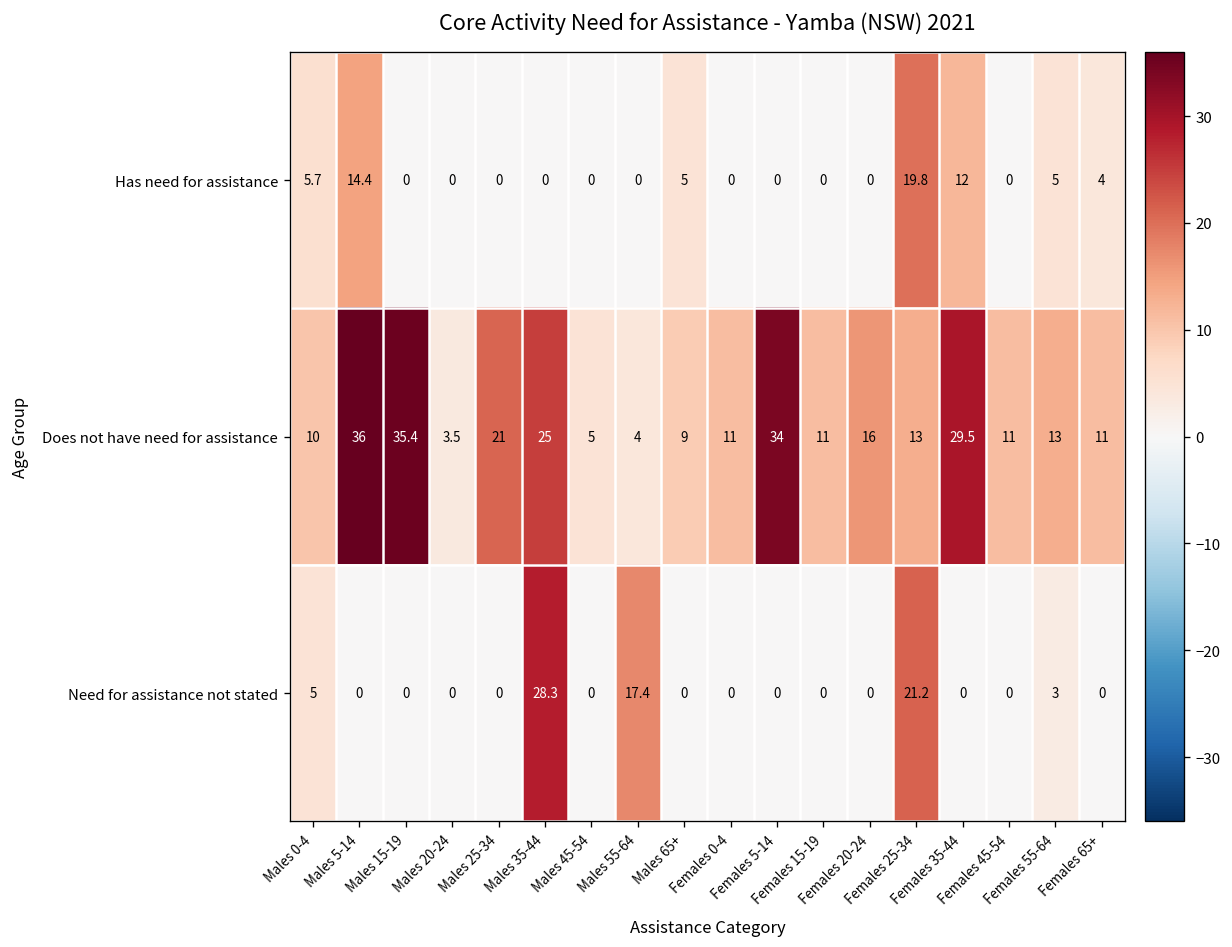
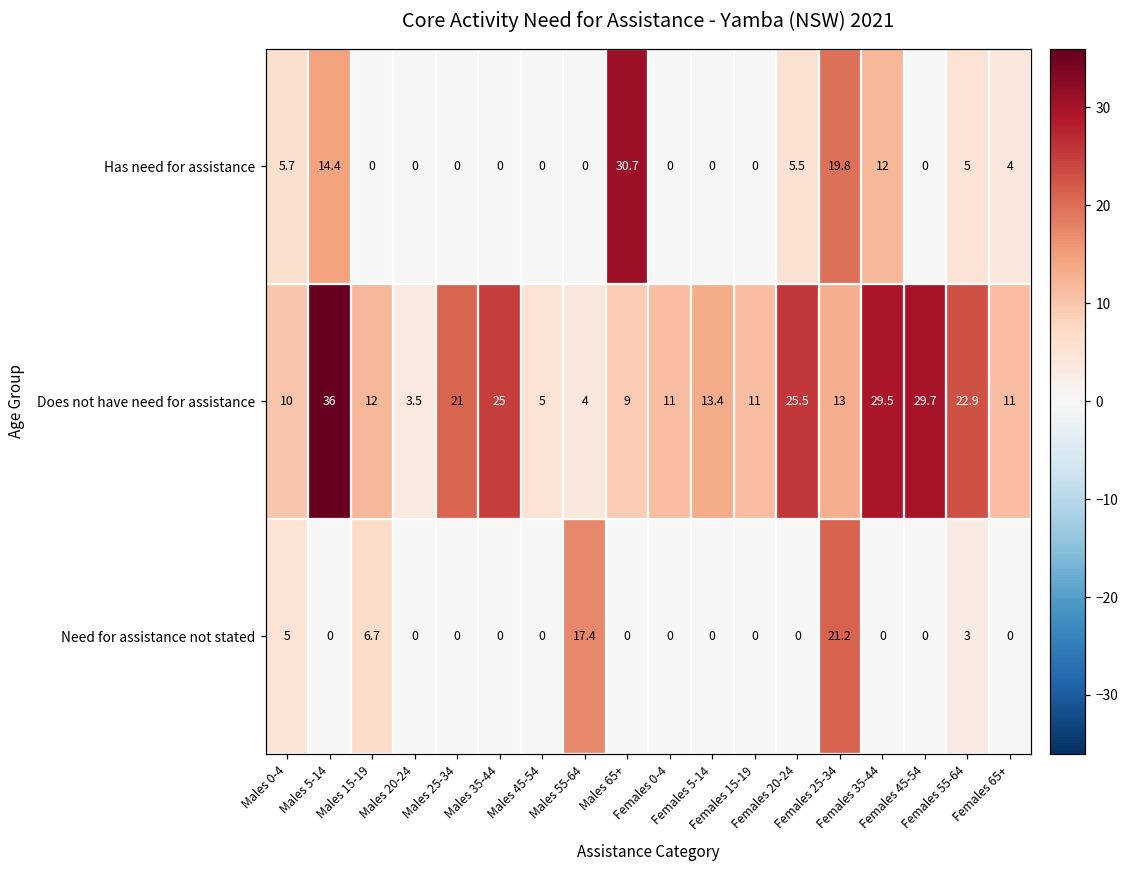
Has need for assistance, Males 65+: 5 -> 30.7
Has need for assistance, Females 20-24: 0 -> 5.5
Does not have need for assistance, Males 15-19: 35.4 -> 12
Does not have need for assistance, Females 5-14: 34 -> 13.4
Does not have need for assistance, Females 20-24: 16 -> 25.5
Does not have need for assistance, Females 45-54: 11 -> 29.7
Does not have need for assistance, Females 55-64: 13 -> 22.9
Need for assistance not stated, Males 15-19: 0 -> 6.7
Need for assistance not stated, Males 35-44: 28.3 -> 0
